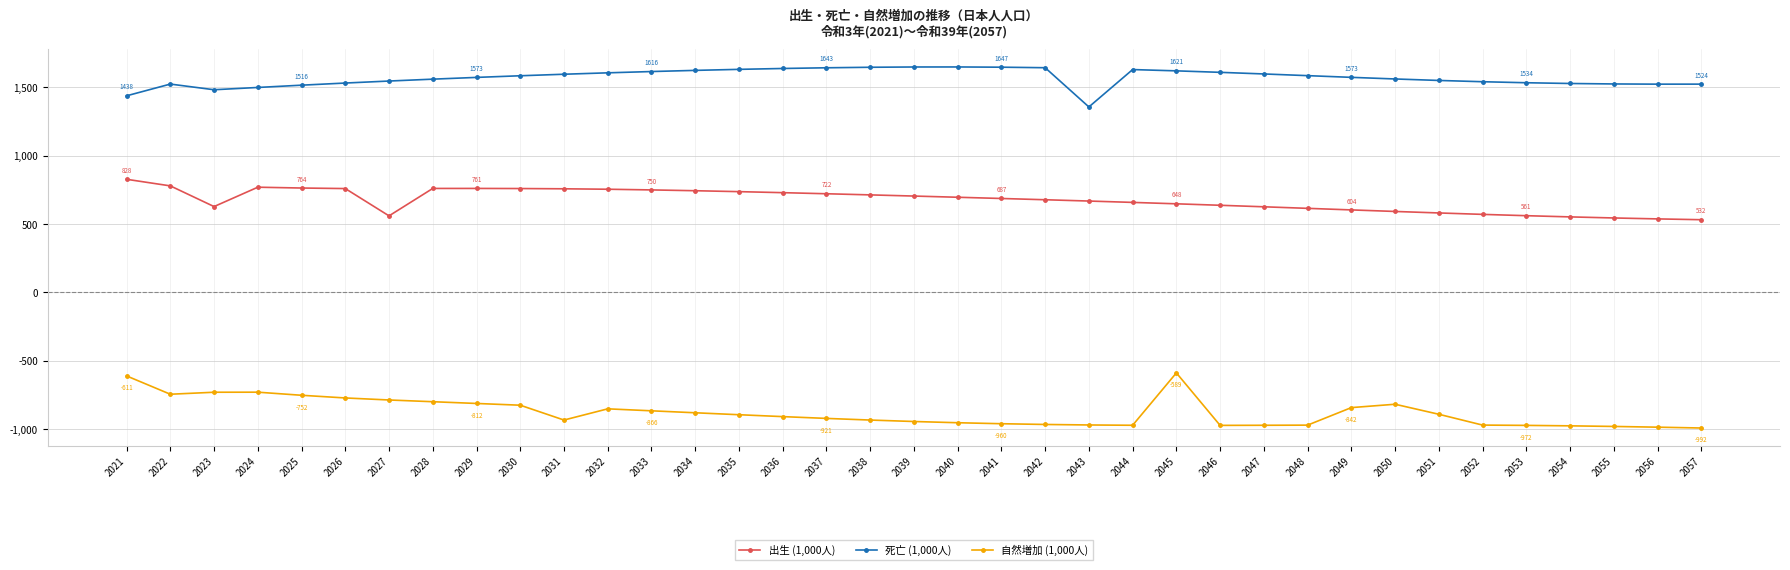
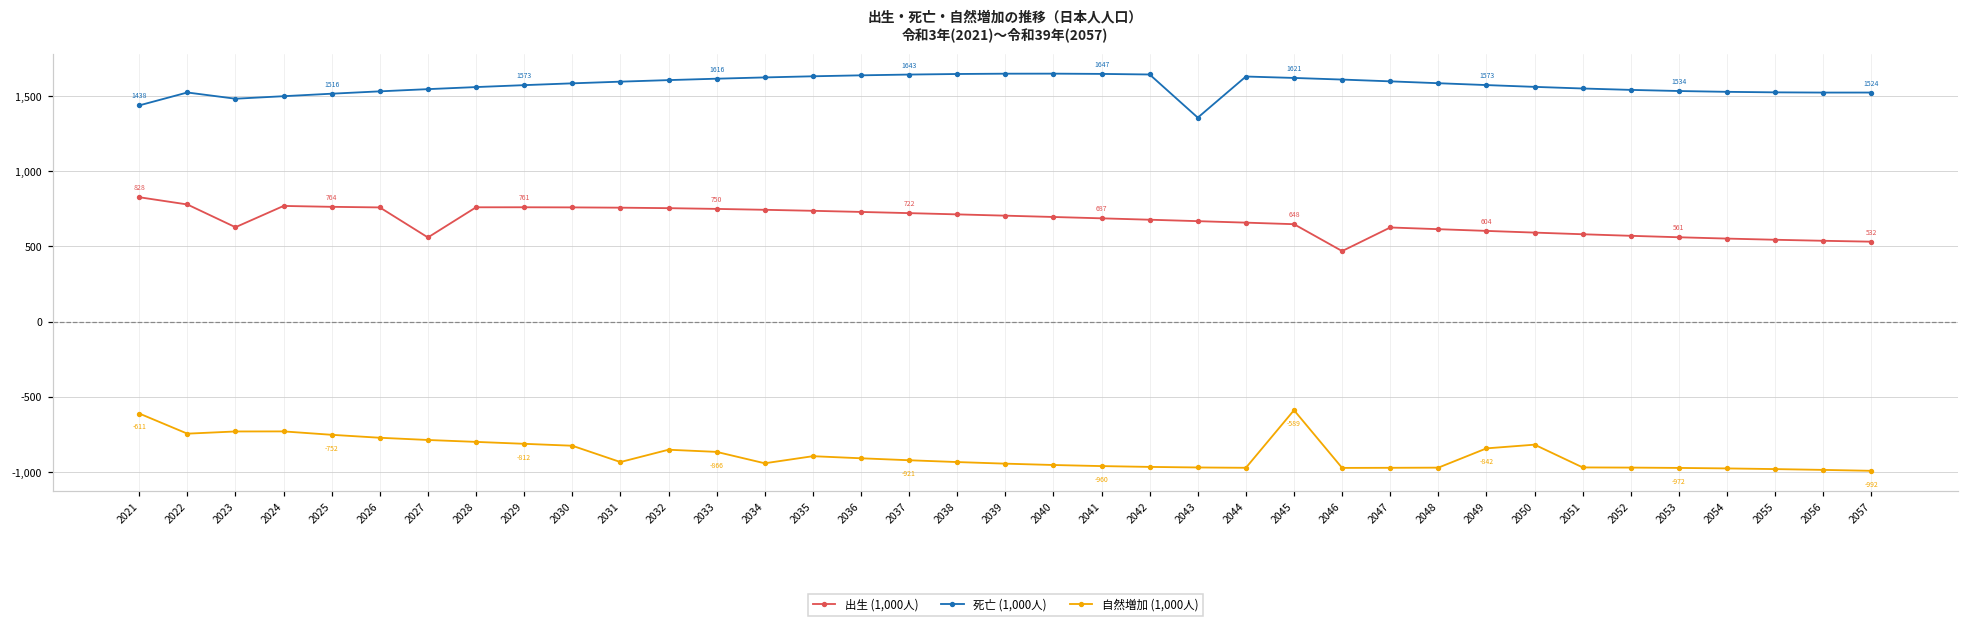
自然増加 (1,000人), 2034: -880 -> -940
出生 (1,000人), 2046: 640 -> 470
自然増加 (1,000人), 2051: -890 -> -970
